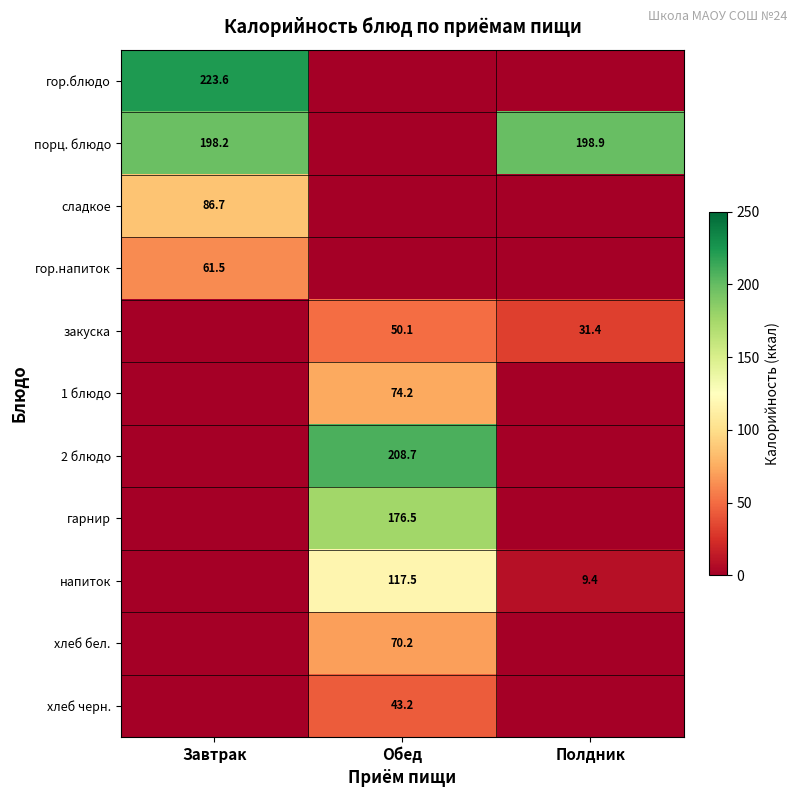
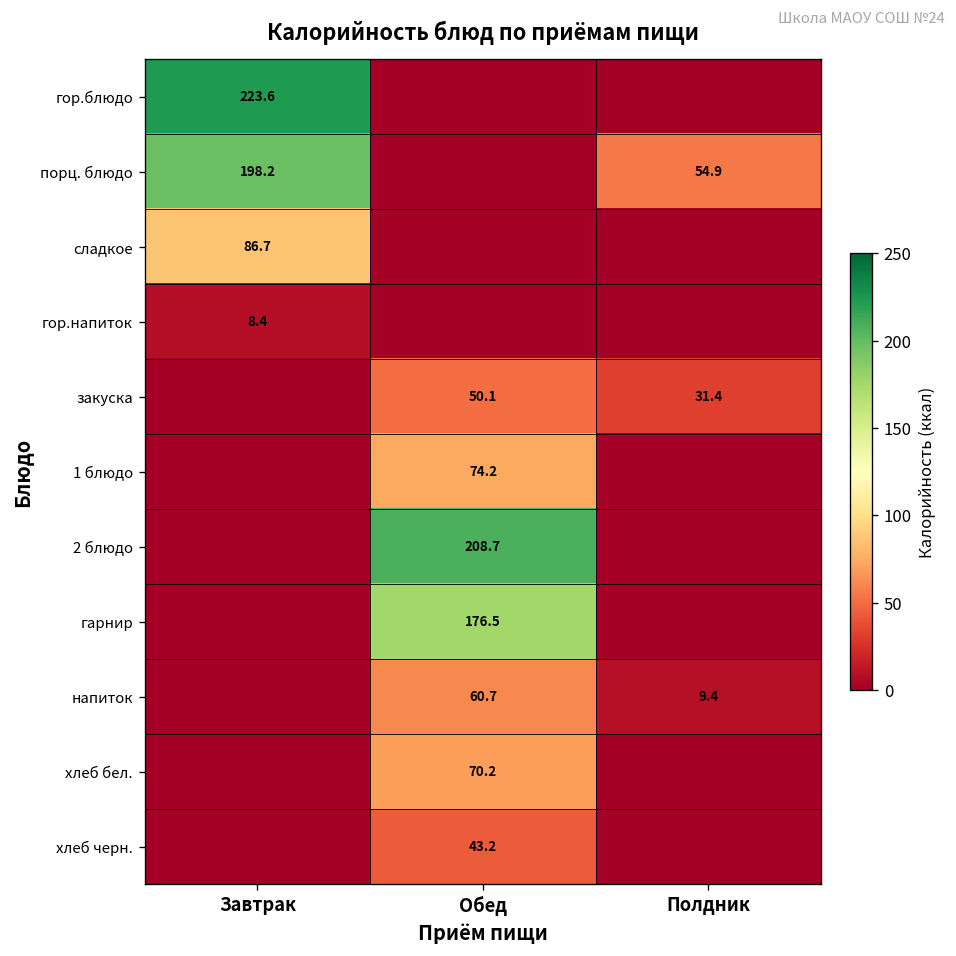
порц. блюдо, Полдник: 198.9 -> 54.9
гор.напиток, Завтрак: 61.5 -> 8.4
напиток, Обед: 117.5 -> 60.7
